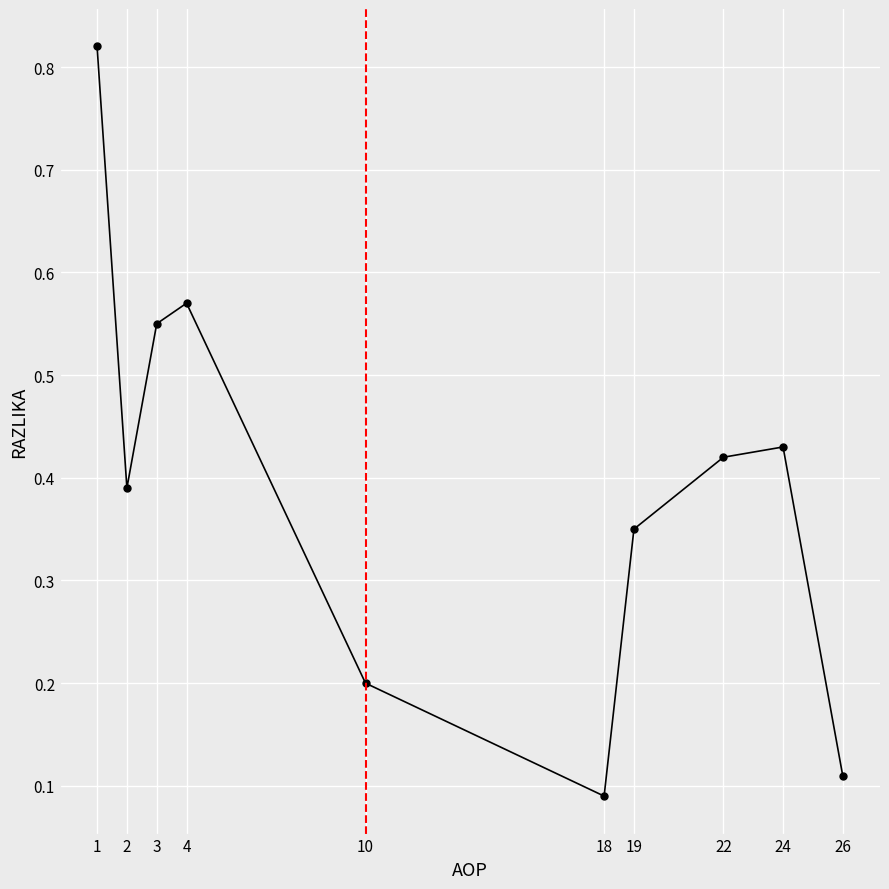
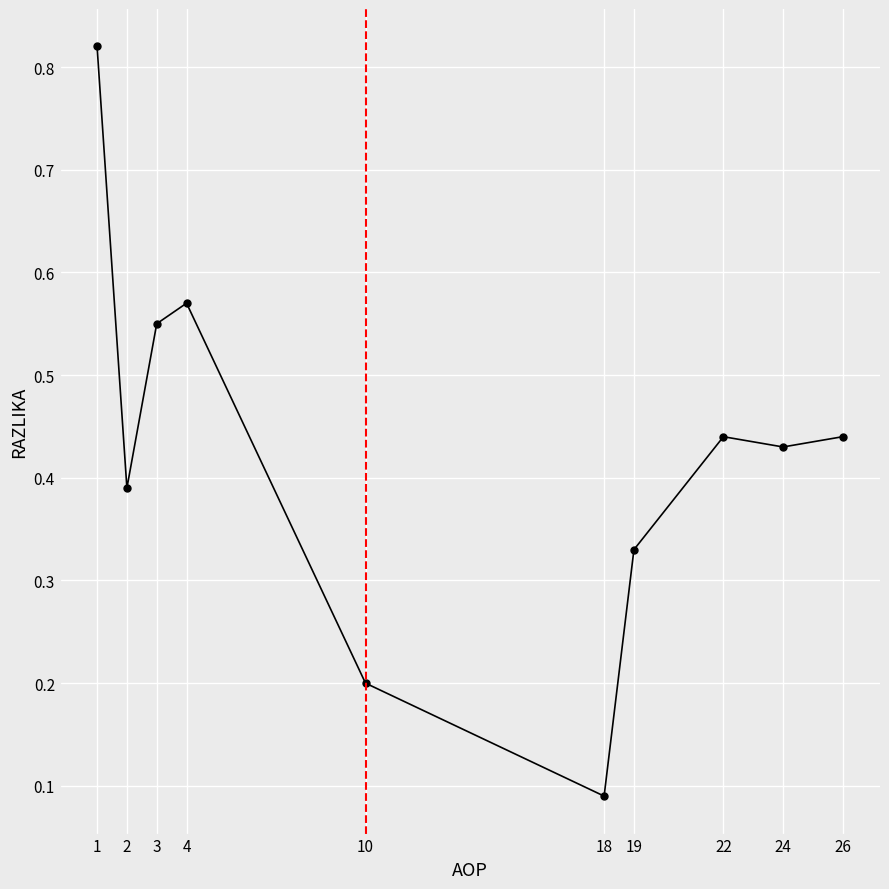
19: 0.35 -> 0.33
22: 0.42 -> 0.44
26: 0.11 -> 0.44
